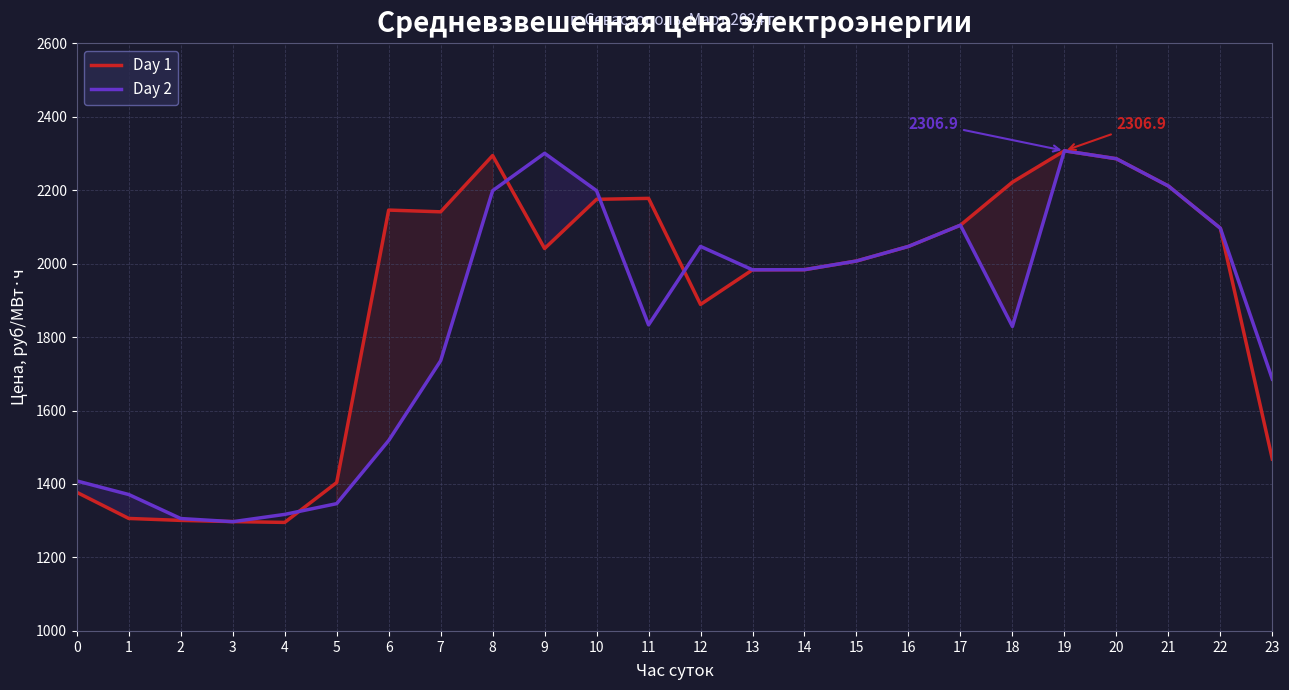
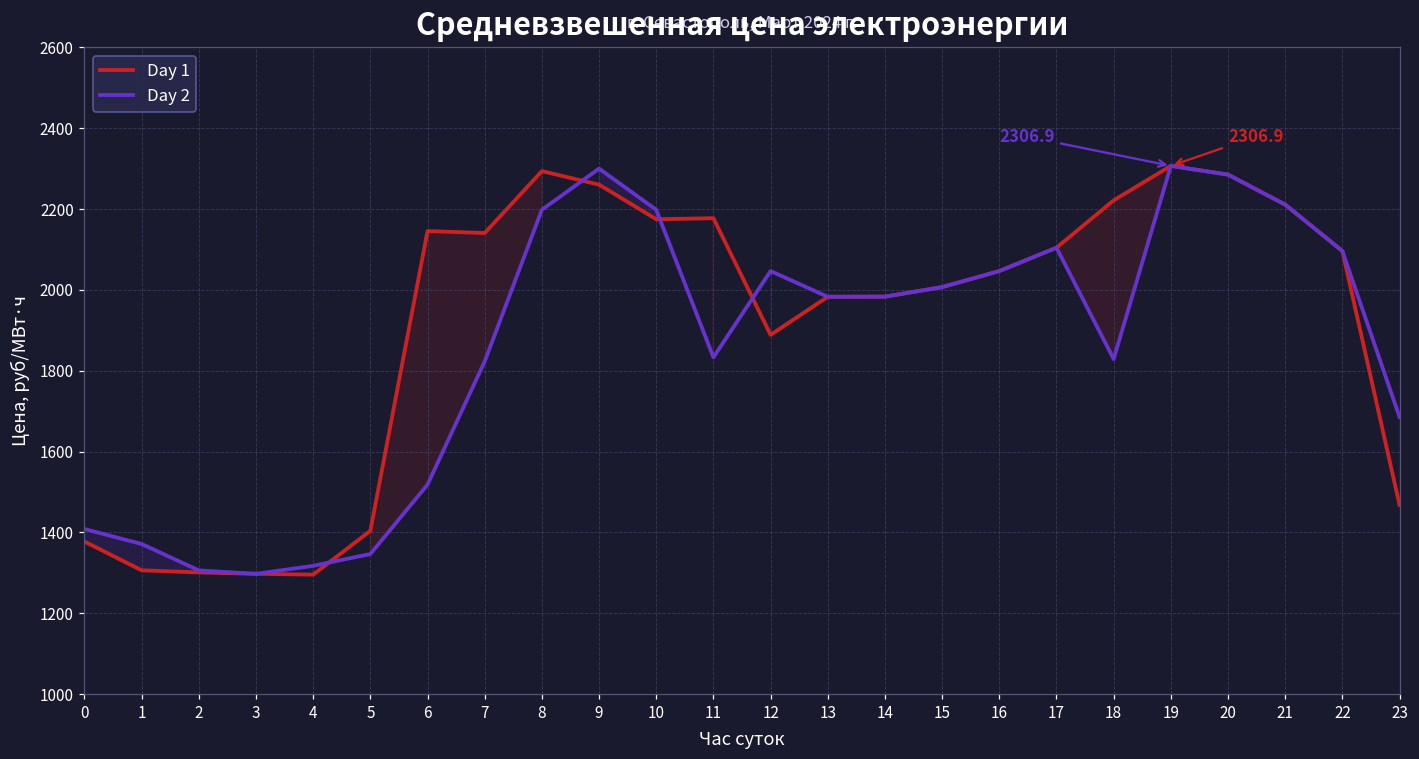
Day 2, 7: 1740 -> 1820
Day 1, 9: 2040 -> 2260
